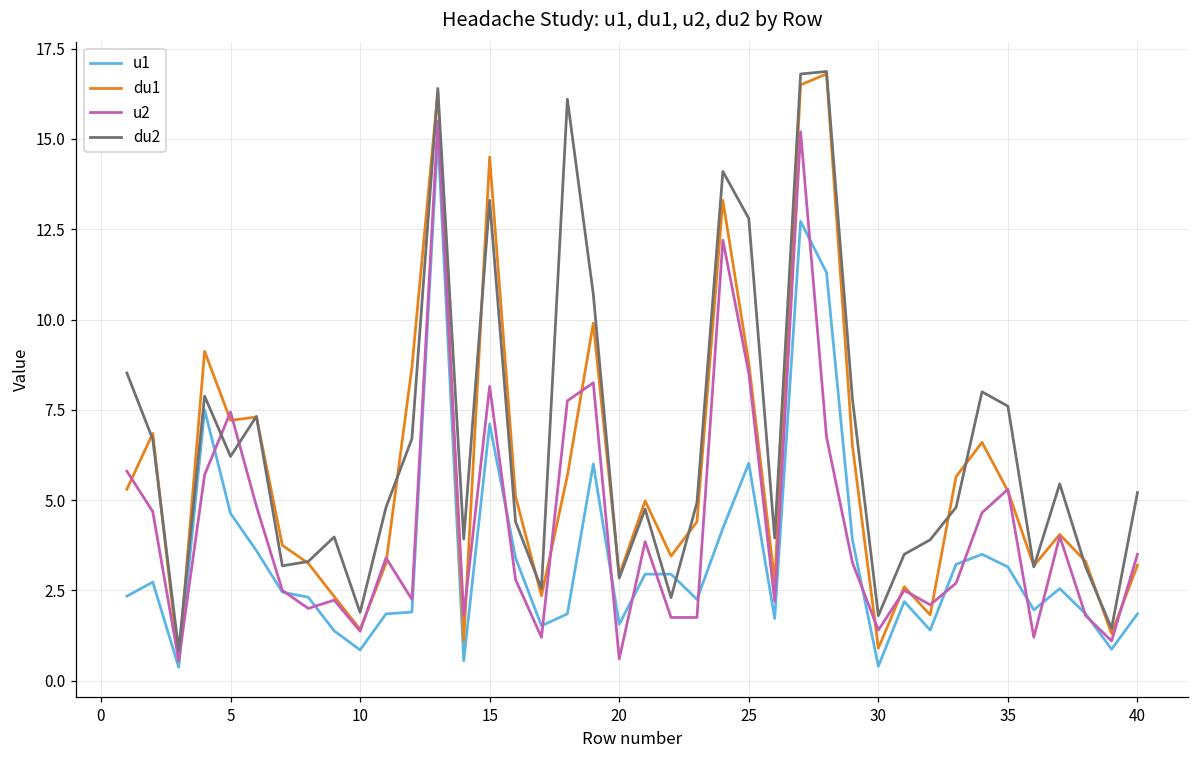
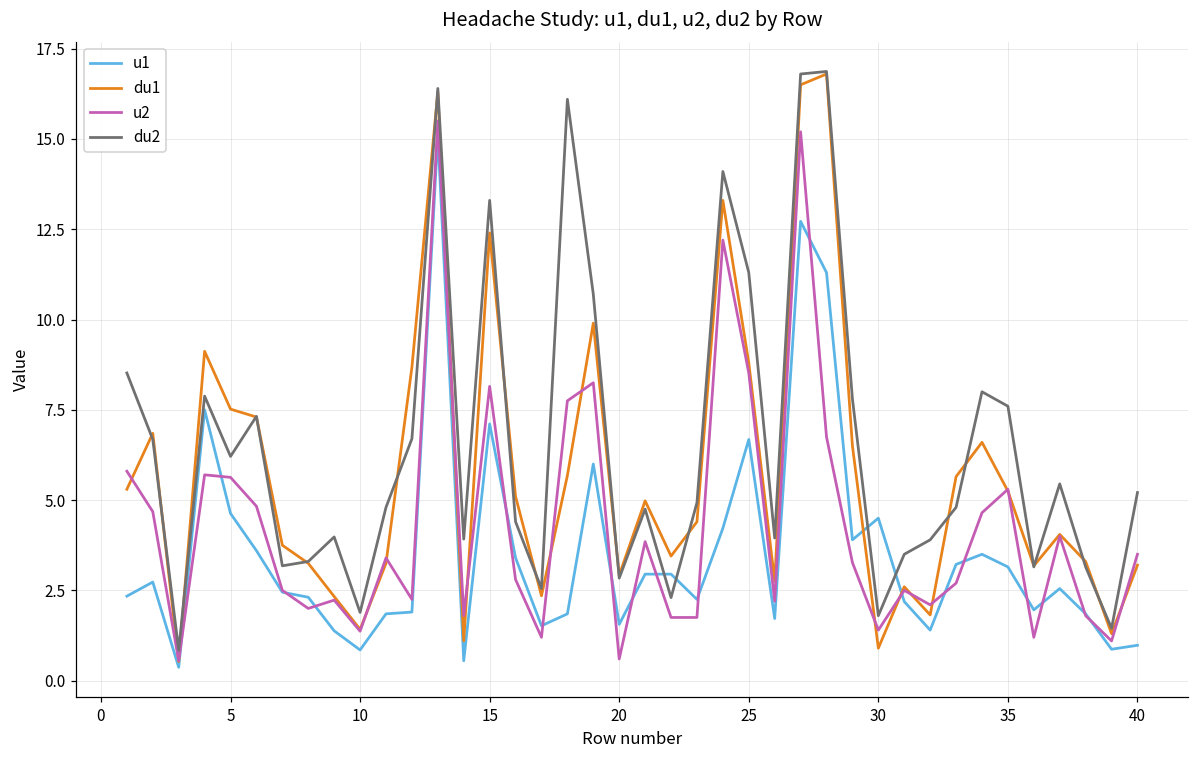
du1, 5: 7.2 -> 7.5
u2, 5: 7.4 -> 5.6
du1, 15: 14.5 -> 12.4
u1, 25: 6.0 -> 6.7
du2, 25: 12.8 -> 11.3
u1, 30: 0.4 -> 4.5
u1, 40: 1.9 -> 1.0
